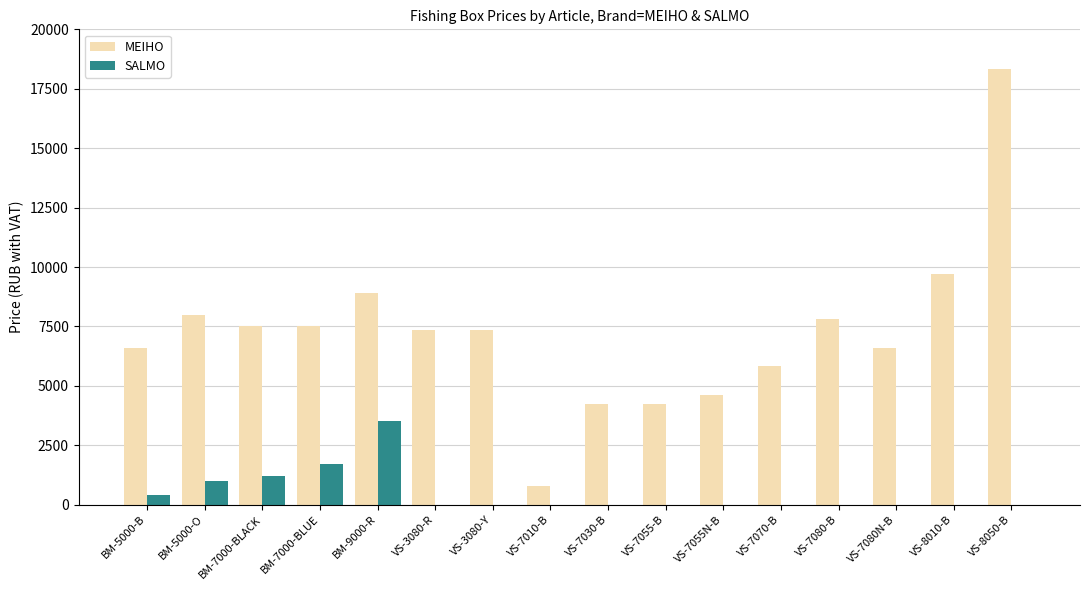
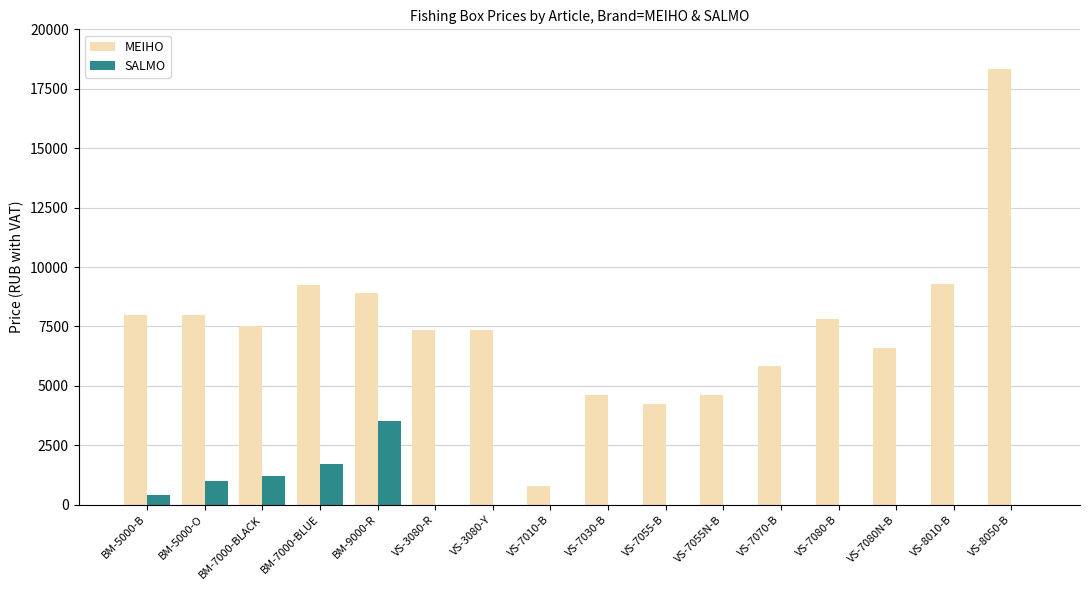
MEIHO, BM-5000-B: 6600 -> 8000
MEIHO, BM-7000-BLUE: 7500 -> 9200
MEIHO, VS-7030-B: 4200 -> 4600
MEIHO, VS-8010-B: 9700 -> 9300
